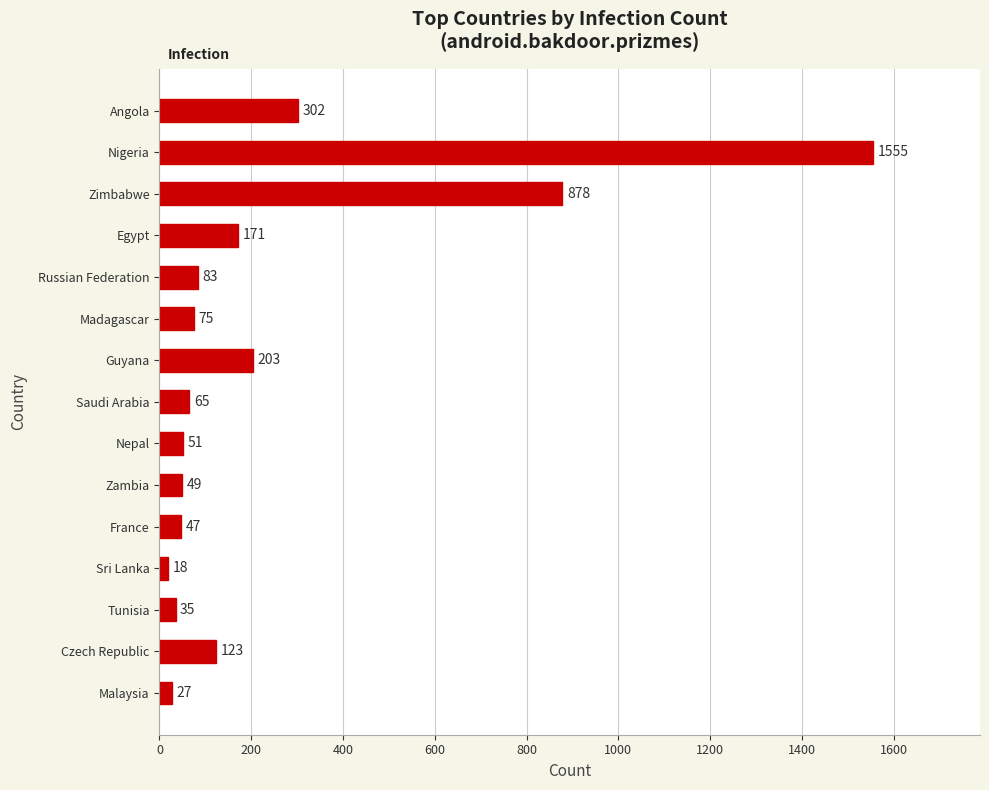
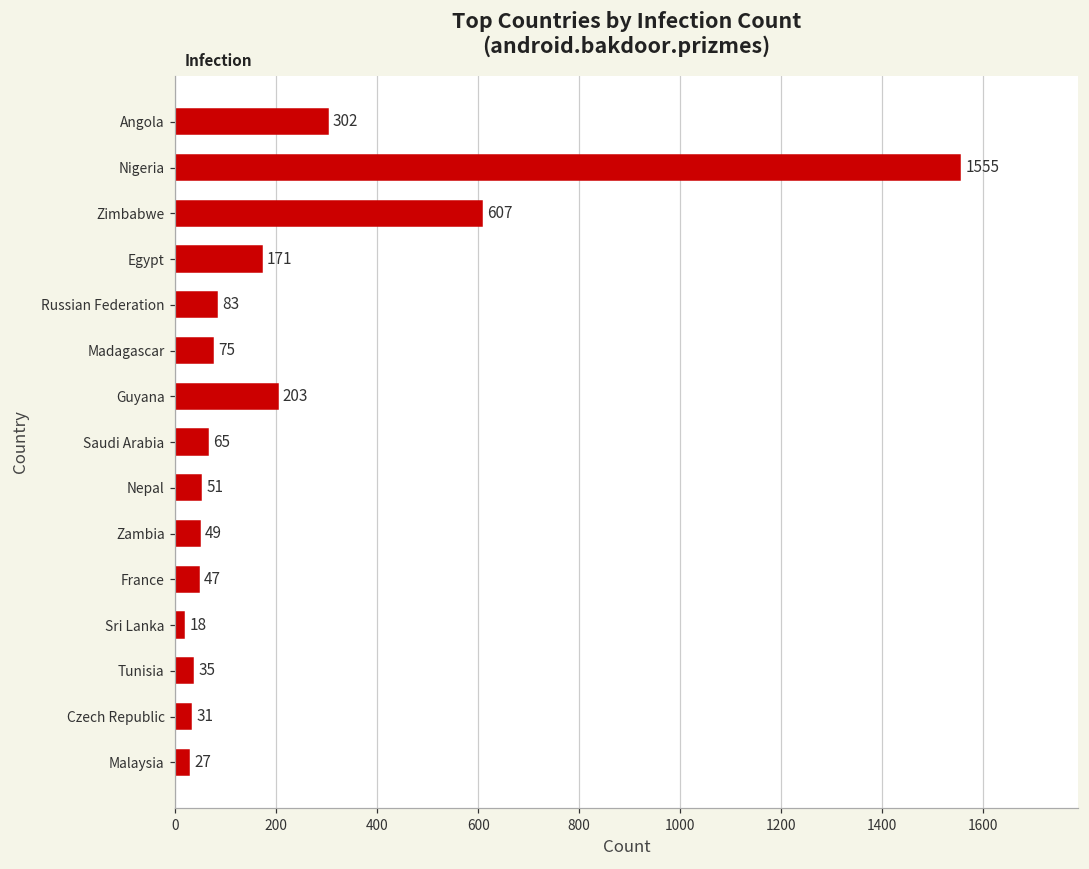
Zimbabwe: 878 -> 607
Czech Republic: 123 -> 31
